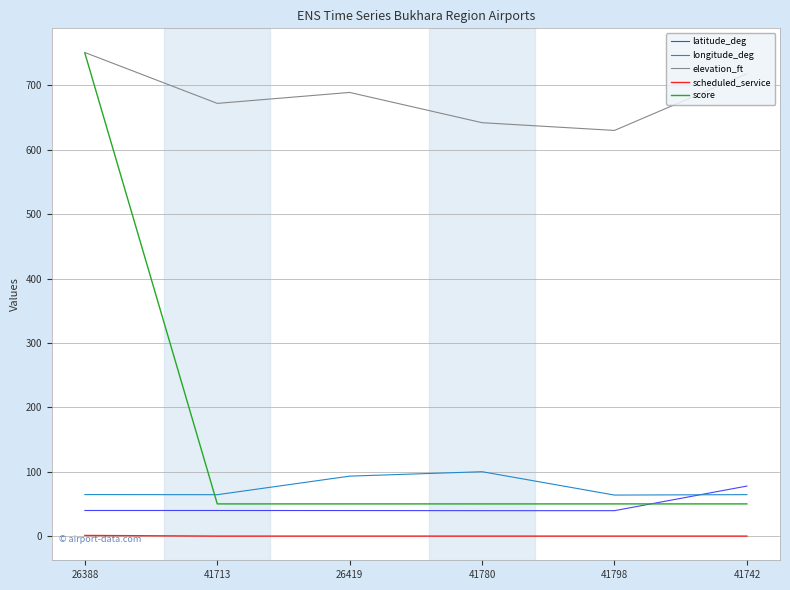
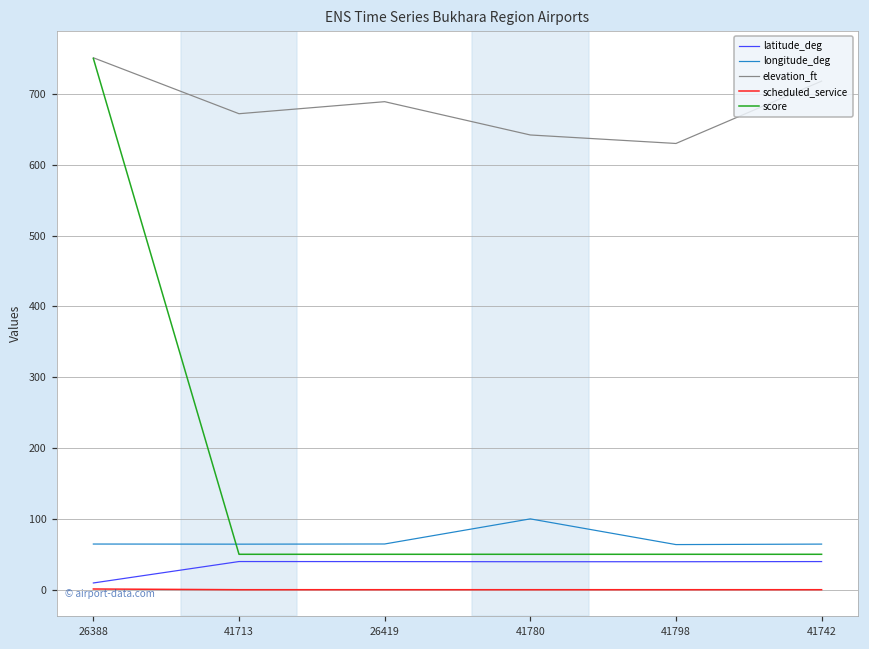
latitude_deg, 26388: 40 -> 10
longitude_deg, 26419: 90 -> 60
latitude_deg, 41742: 80 -> 40
